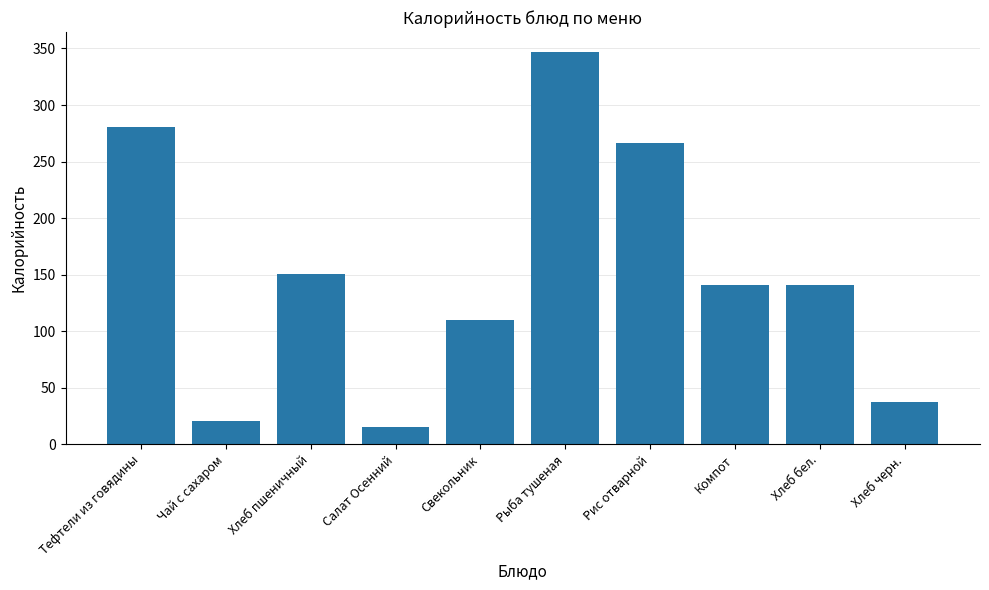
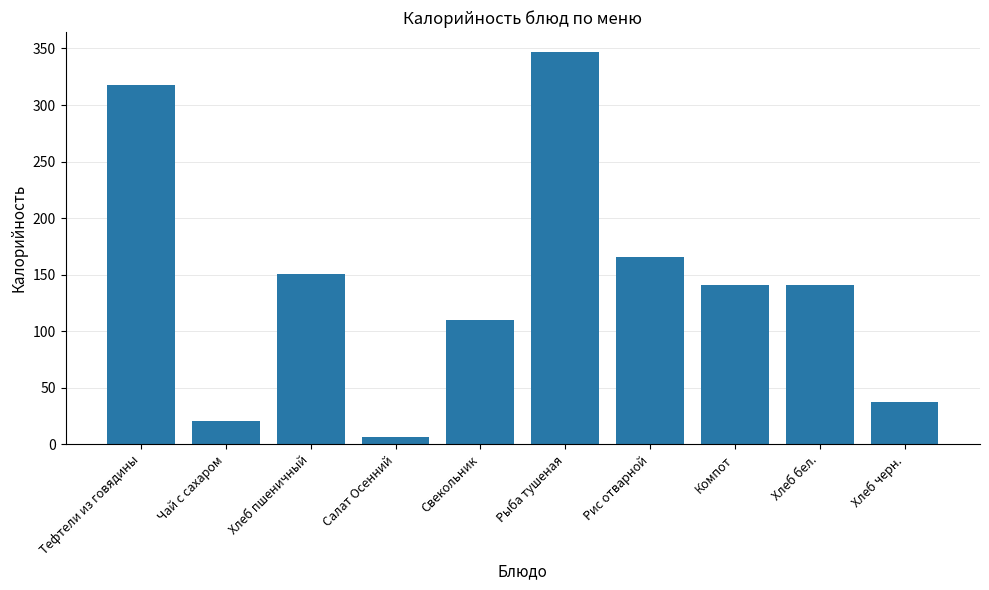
Тефтели из говядины: 281 -> 317
Салат Осенний: 15 -> 6
Рис отварной: 266 -> 165
